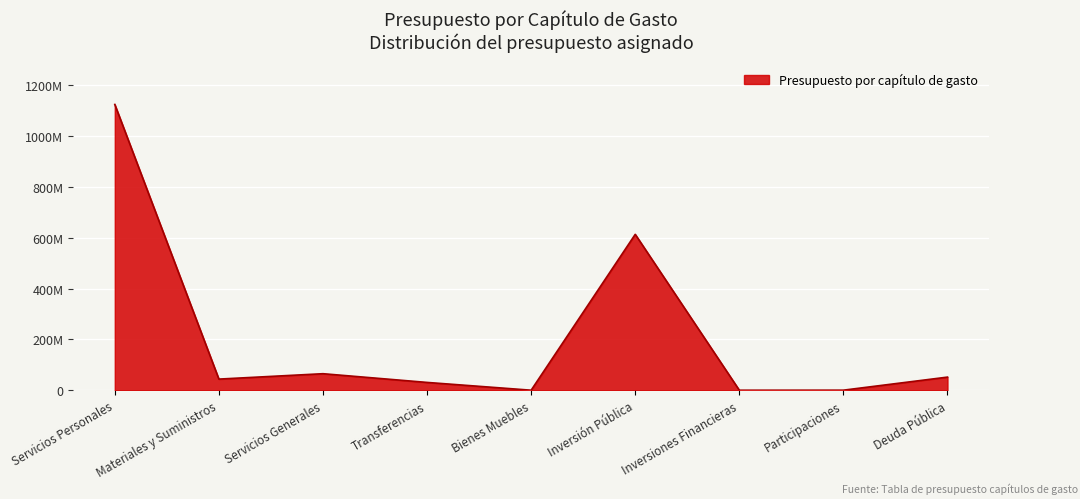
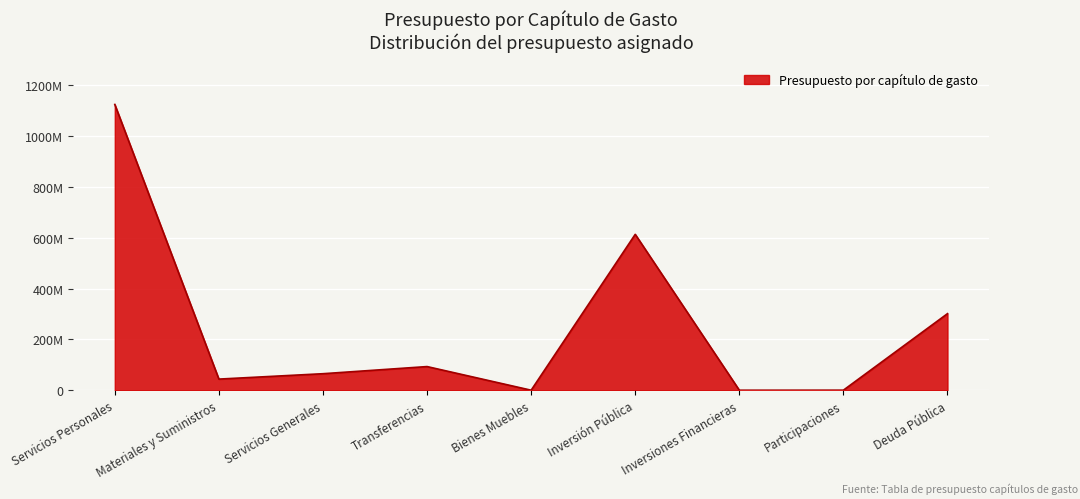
Transferencias: 30000000 -> 90000000
Deuda Pública: 50000000 -> 300000000
